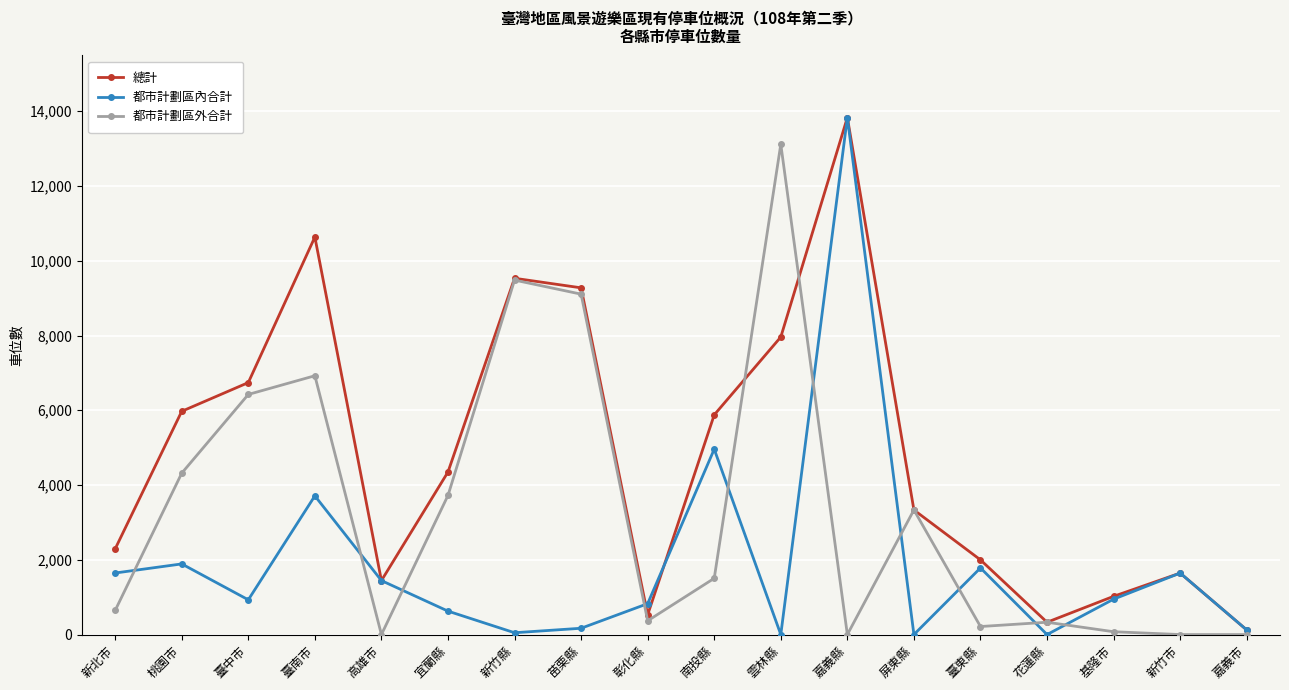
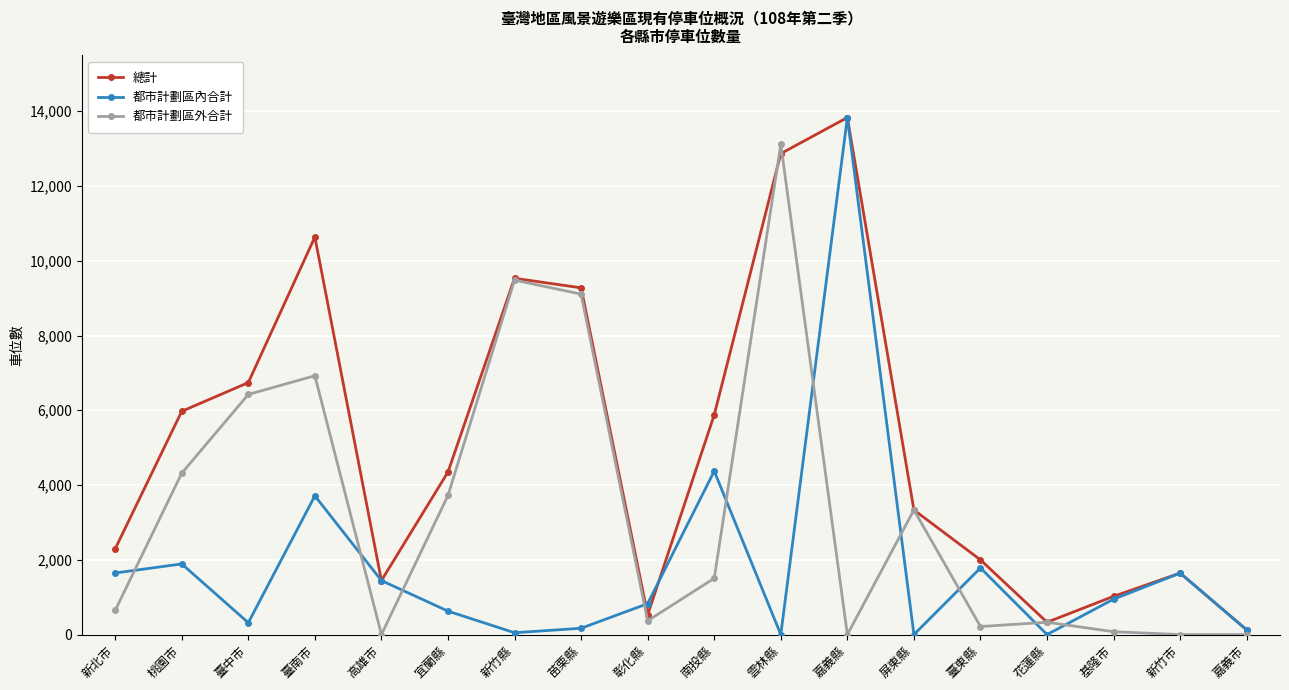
都市計劃區內合計, 臺中市: 900 -> 300
都市計劃區內合計, 南投縣: 5,000 -> 4,400
總計, 雲林縣: 8,000 -> 12,900
